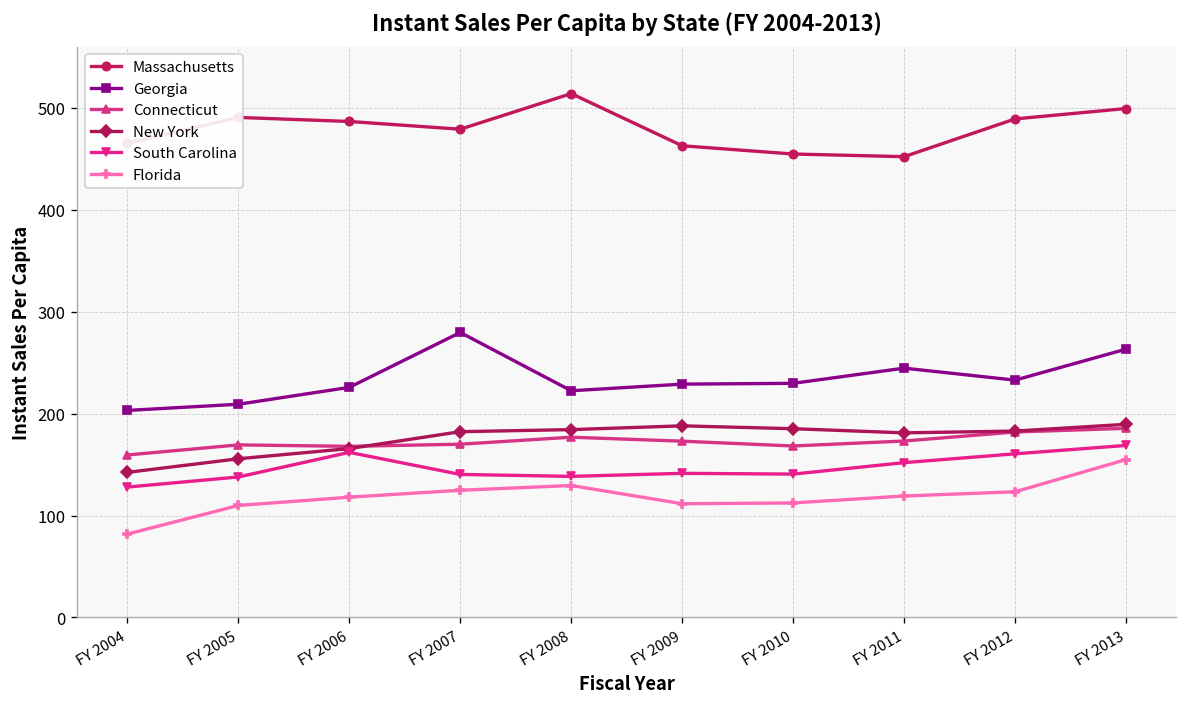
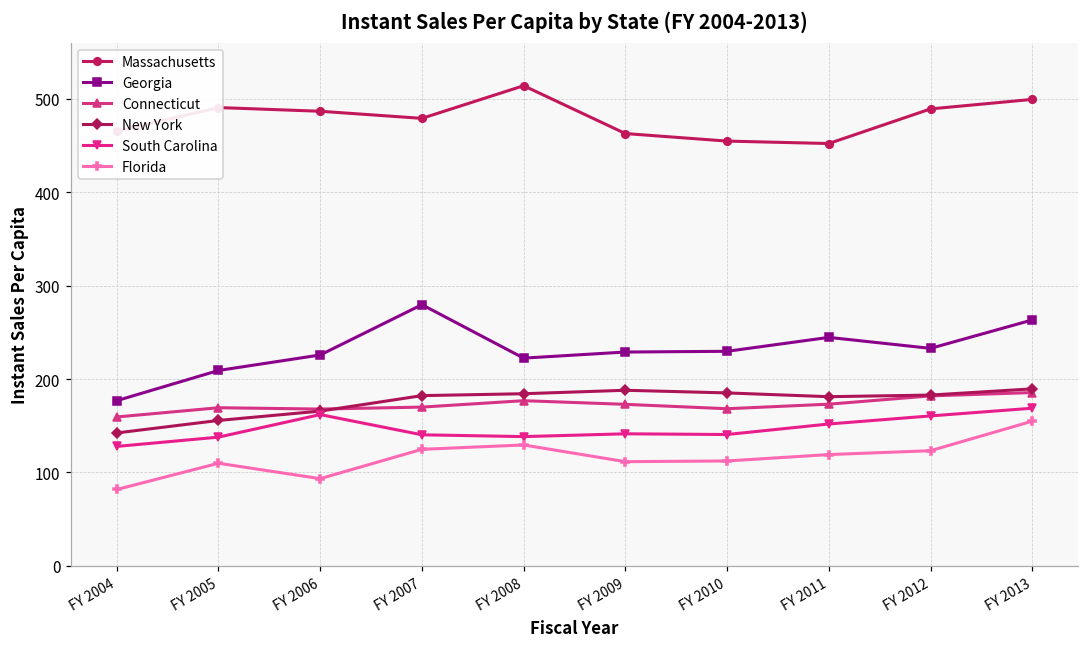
Georgia, FY 2004: 200 -> 180
Florida, FY 2006: 120 -> 90
